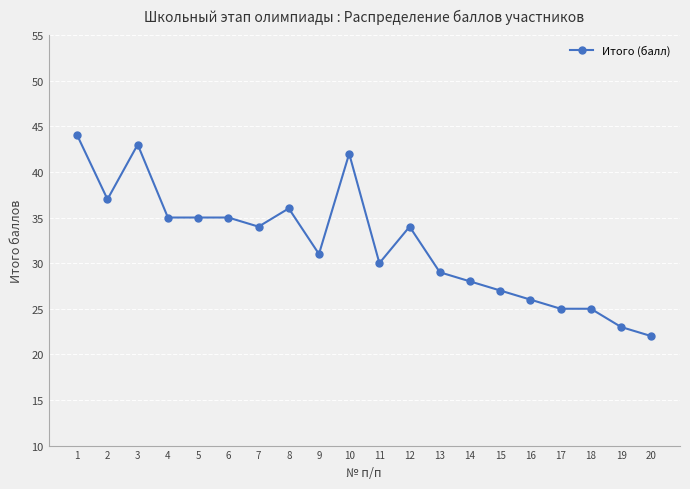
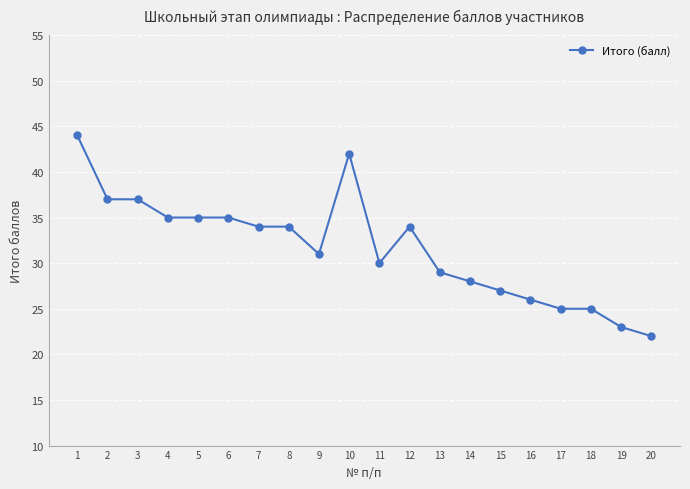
3: 43 -> 37
8: 36 -> 34
